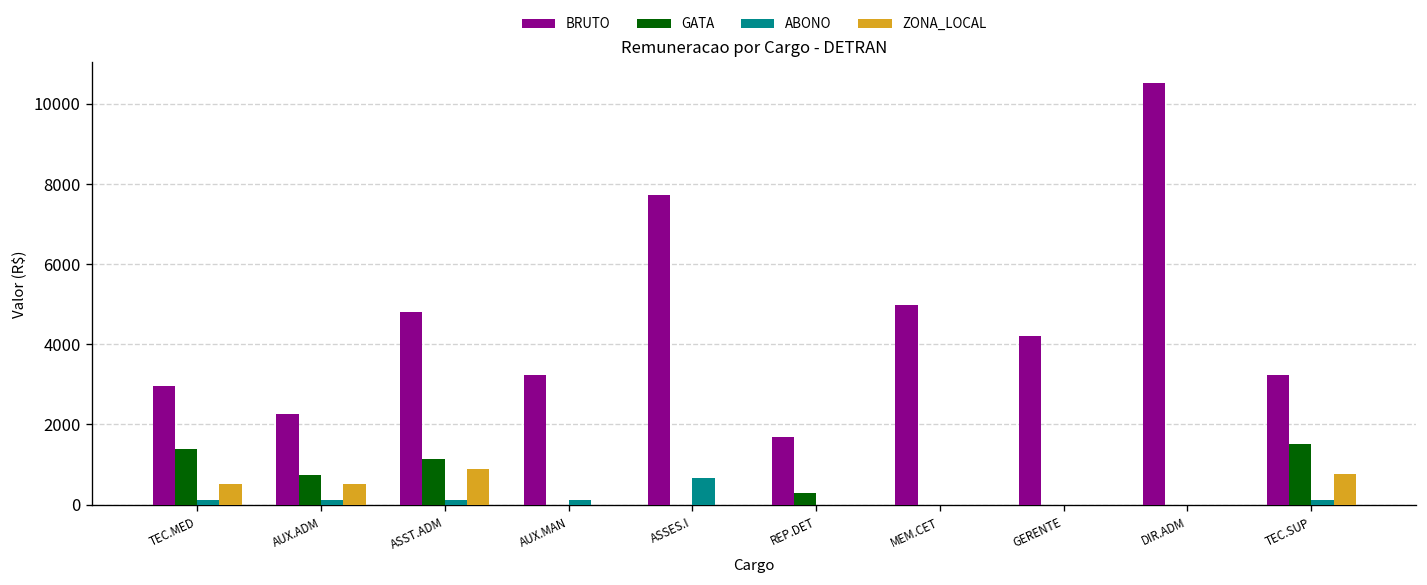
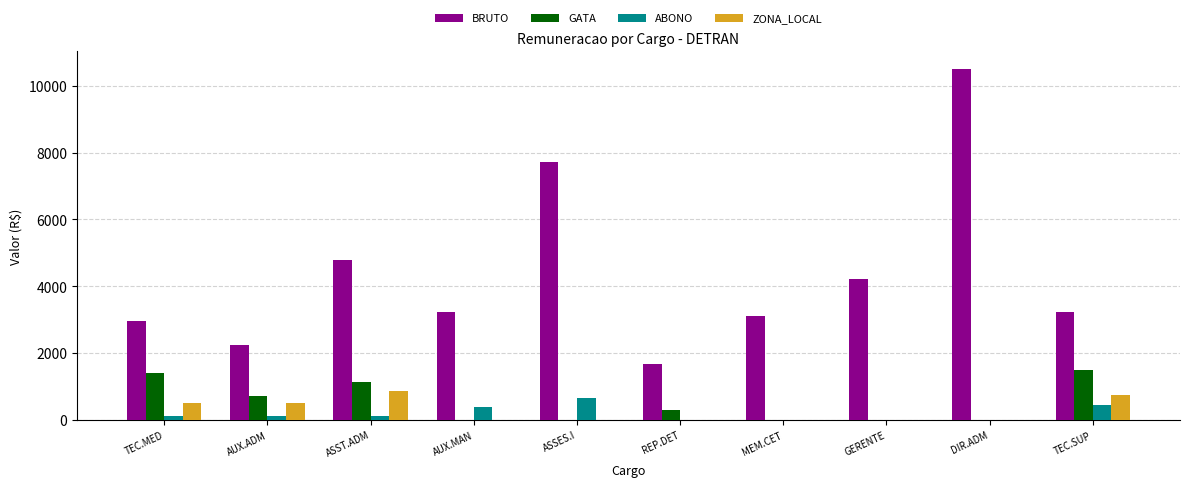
ABONO, AUX.MAN: 100 -> 400
BRUTO, MEM.CET: 5000 -> 3100
ABONO, TEC.SUP: 100 -> 500
